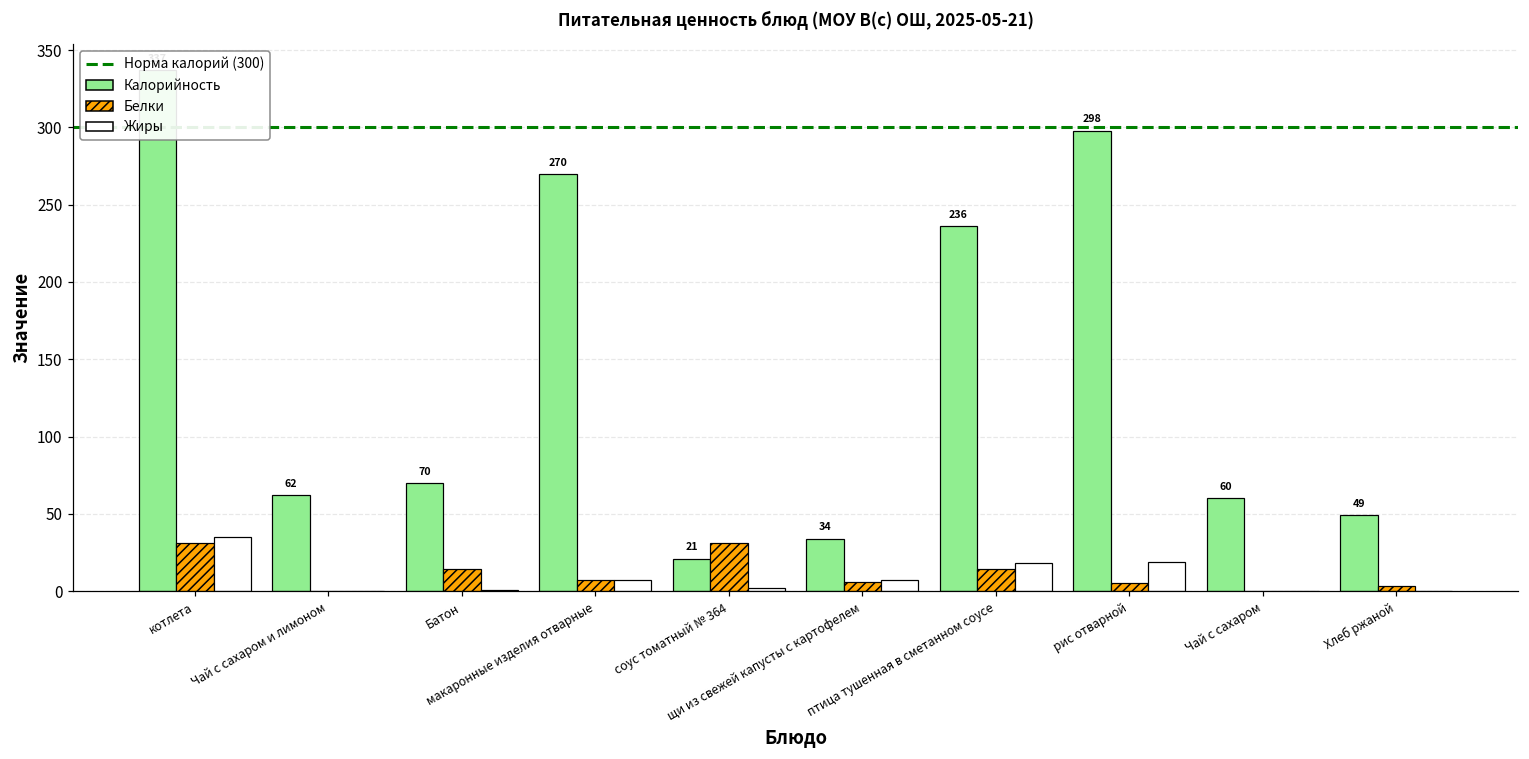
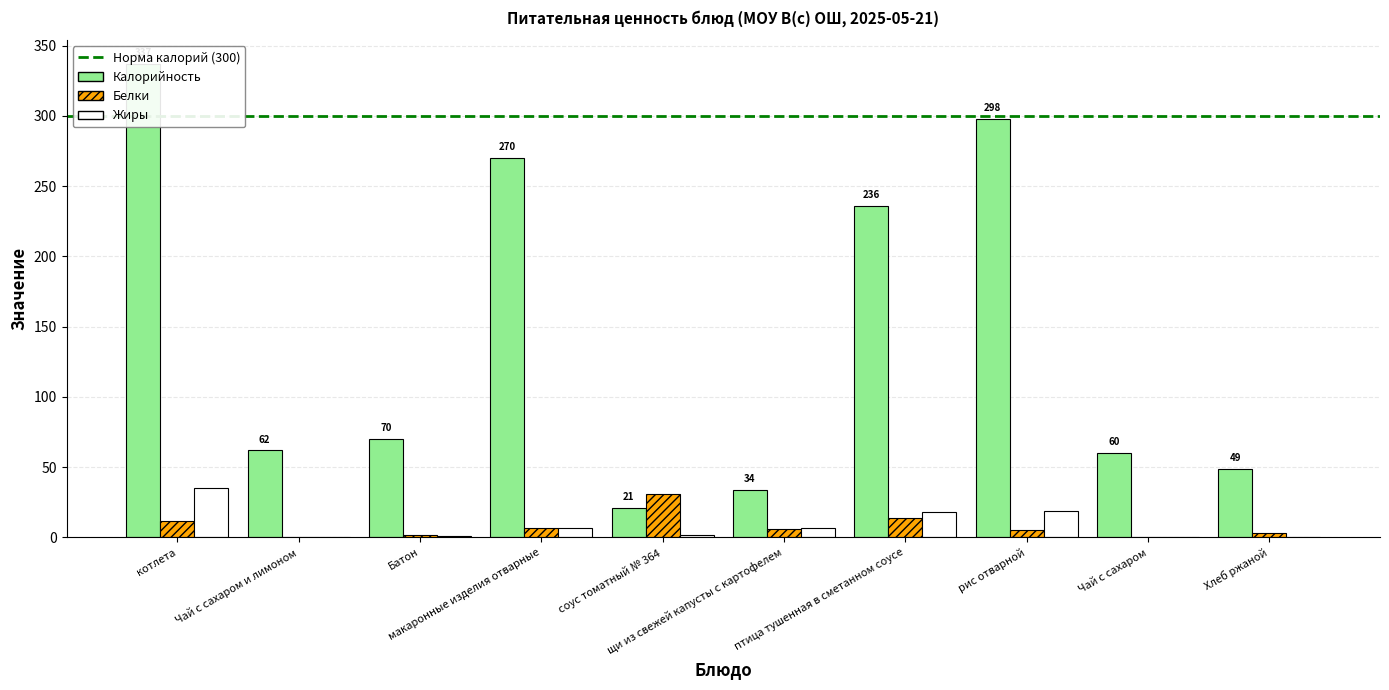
Белки, котлета: 31 -> 12
Белки, Батон: 14 -> 2
